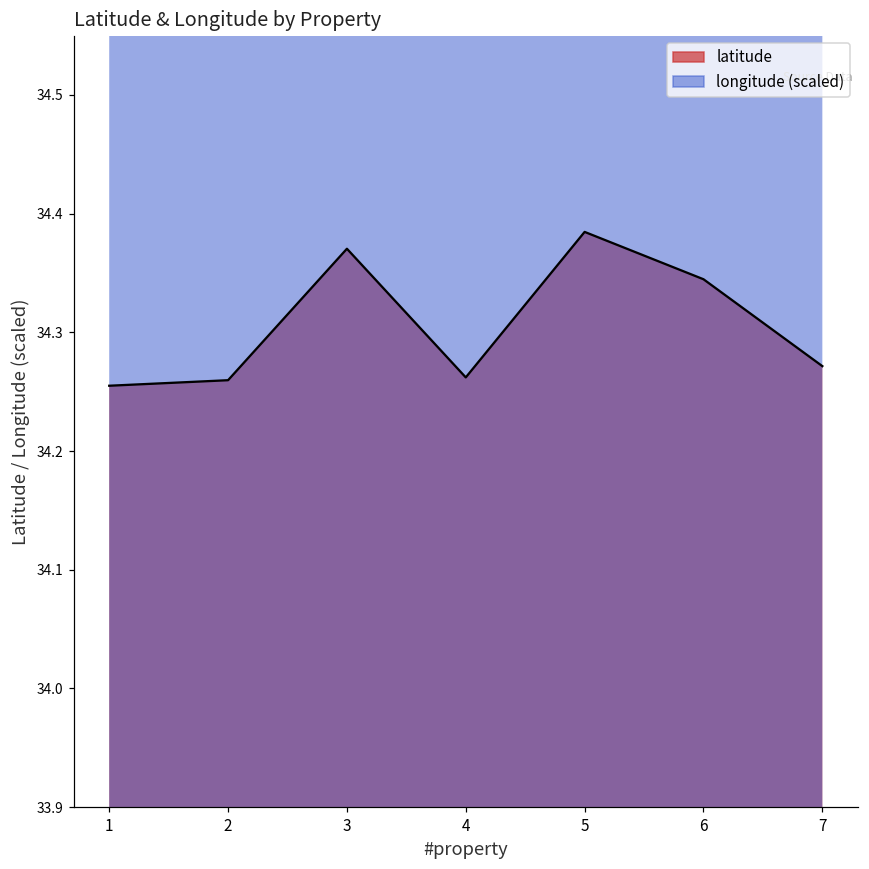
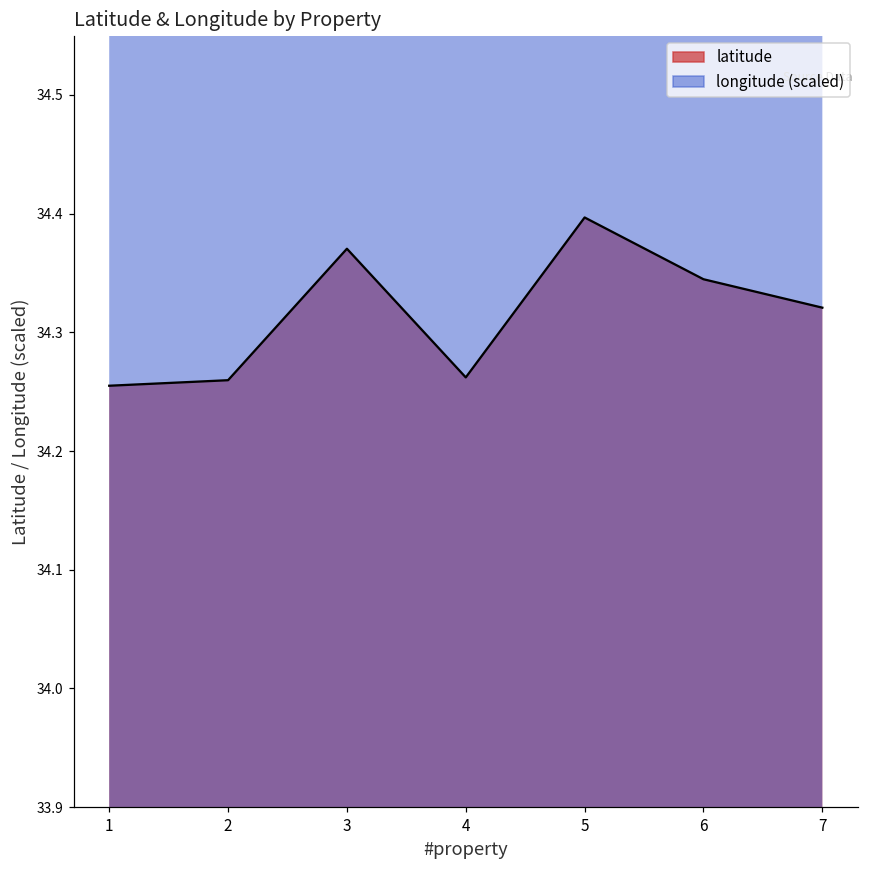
latitude, 5: 34.385 -> 34.397
latitude, 7: 34.271 -> 34.321
